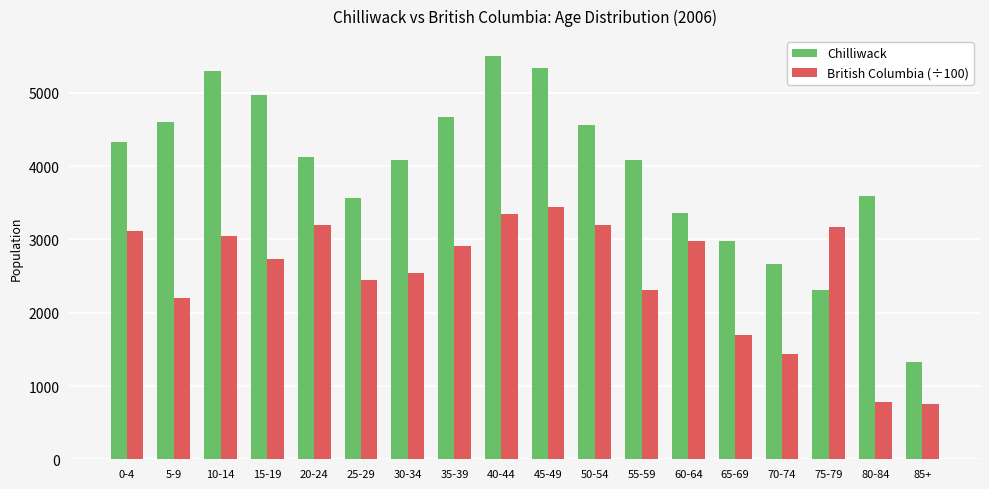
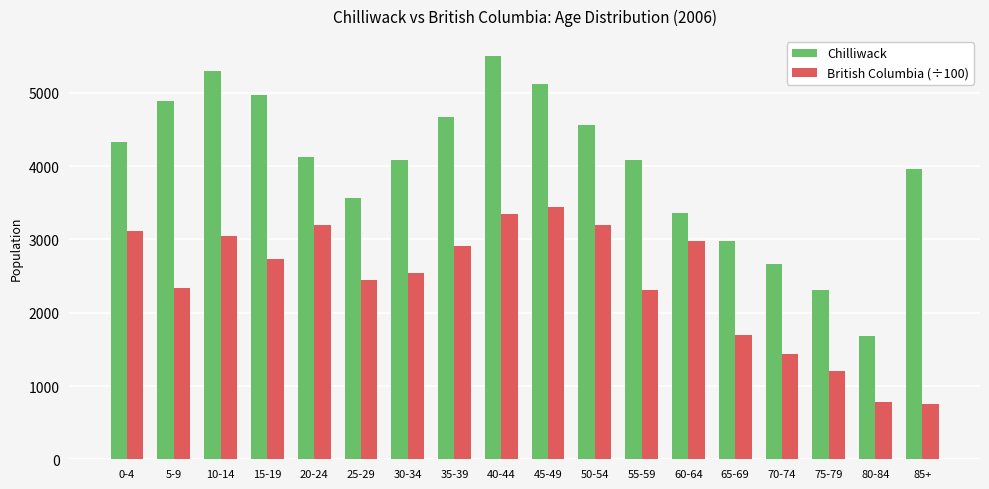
Chilliwack, 5-9: 4600 -> 4900
British Columbia (÷100), 5-9: 2200 -> 2300
Chilliwack, 45-49: 5300 -> 5100
British Columbia (÷100), 75-79: 3200 -> 1200
Chilliwack, 80-84: 3600 -> 1700
Chilliwack, 85+: 1300 -> 4000
